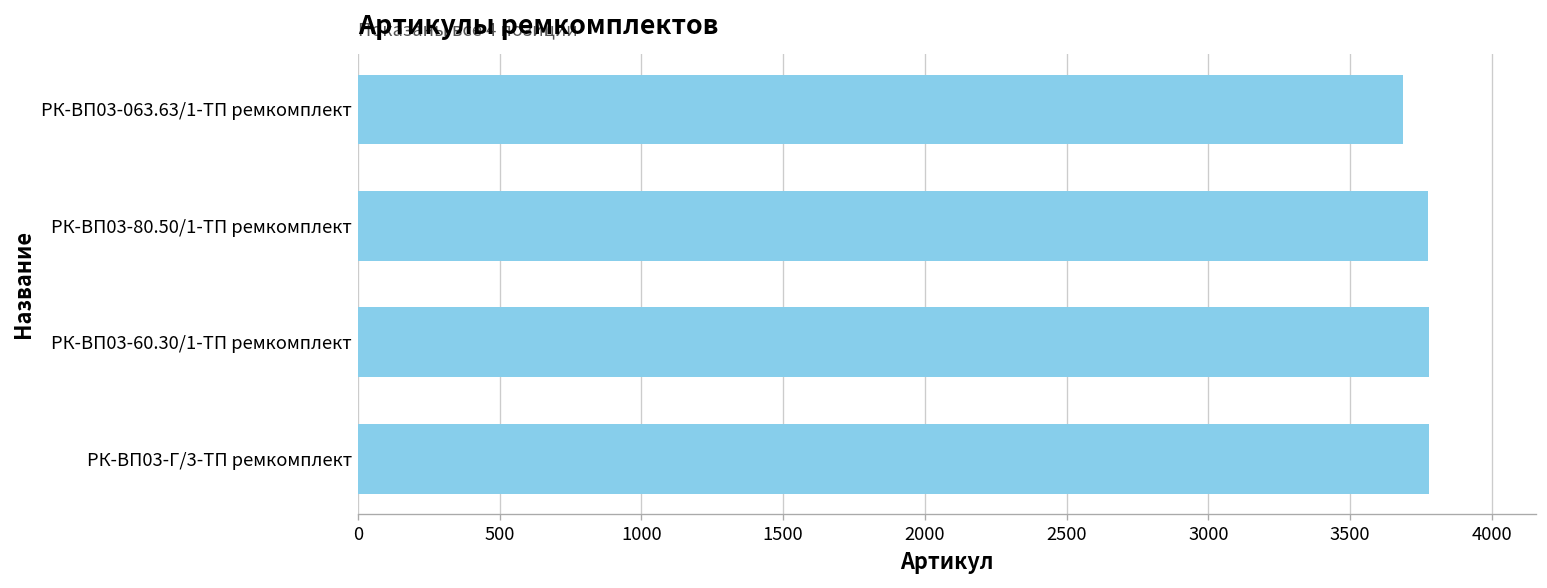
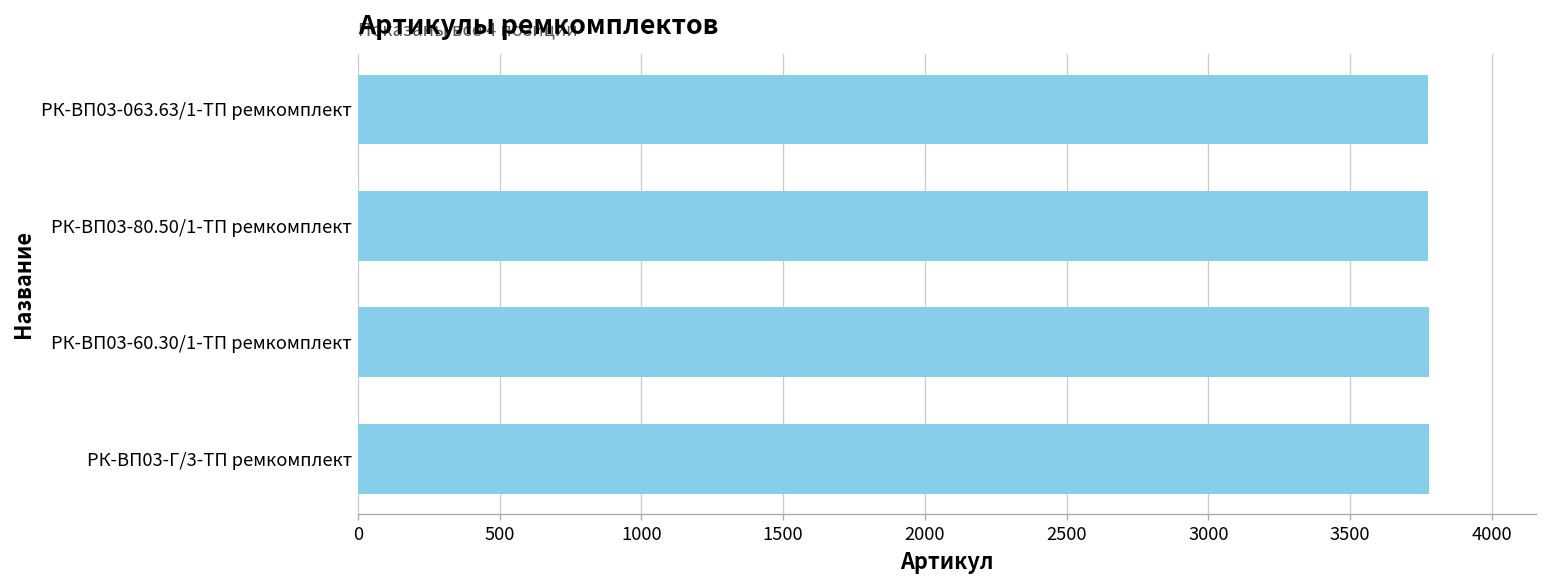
РК-ВП03-063.63/1-ТП ремкомплект: 3690 -> 3780
